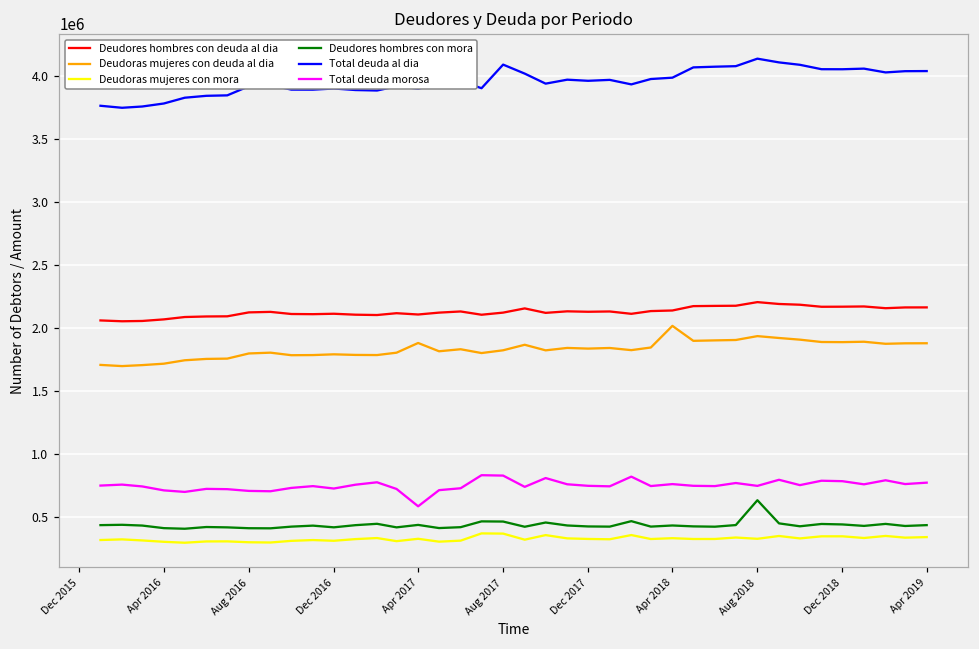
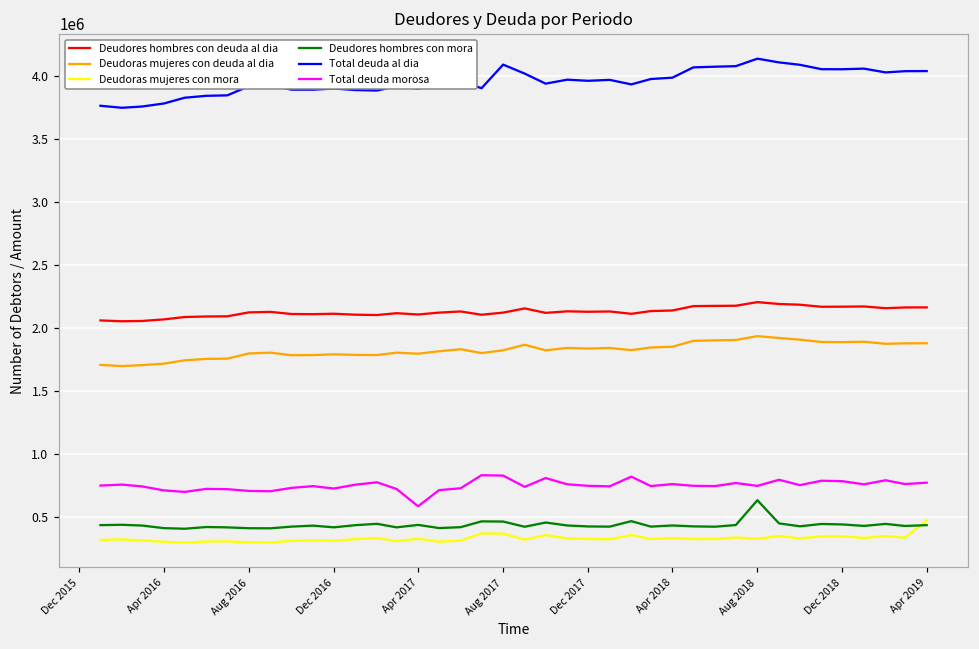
Deudoras mujeres con deuda al dia, Apr 2017: 1880000 -> 1800000
Deudoras mujeres con deuda al dia, Apr 2018: 2020000 -> 1850000
Deudoras mujeres con mora, Apr 2019: 340000 -> 470000
